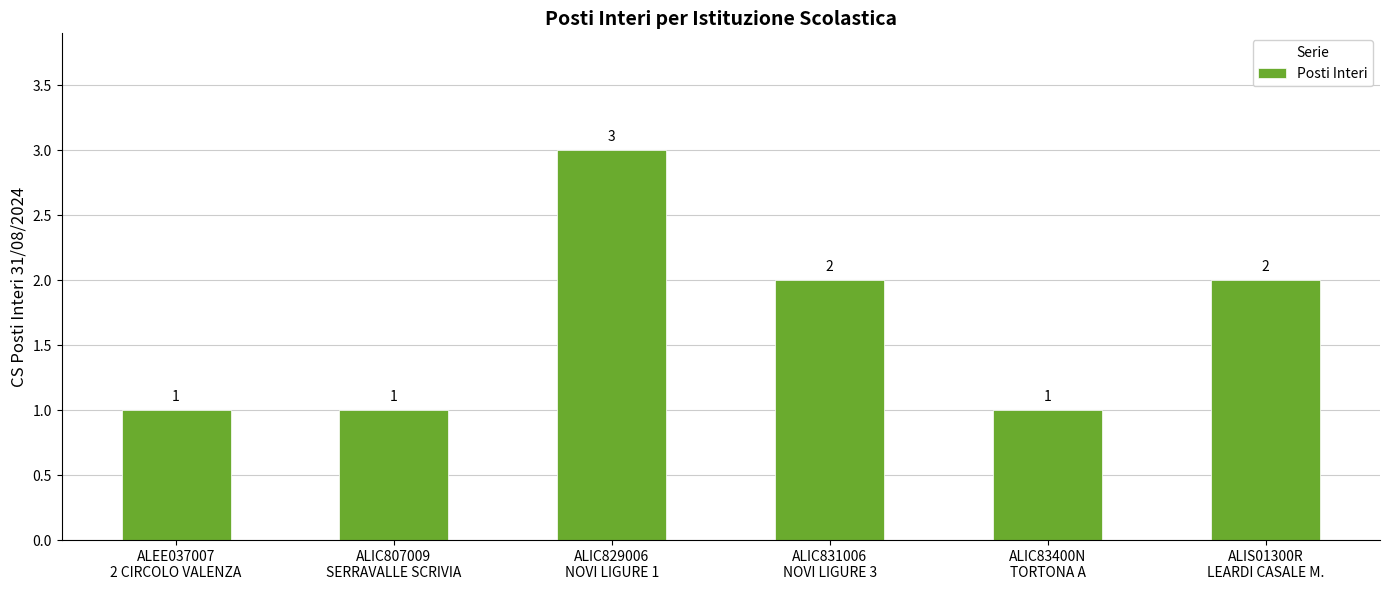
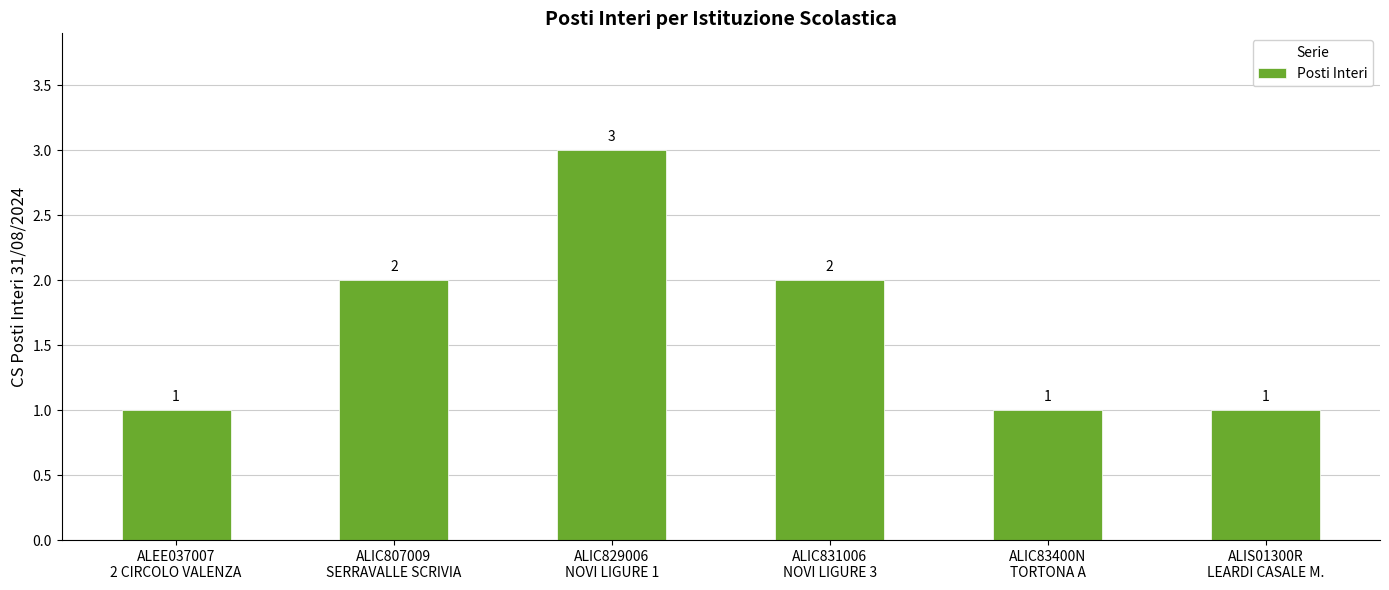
ALIC807009 SERRAVALLE SCRIVIA: 1 -> 2
ALIS01300R LEARDI CASALE M.: 2 -> 1
